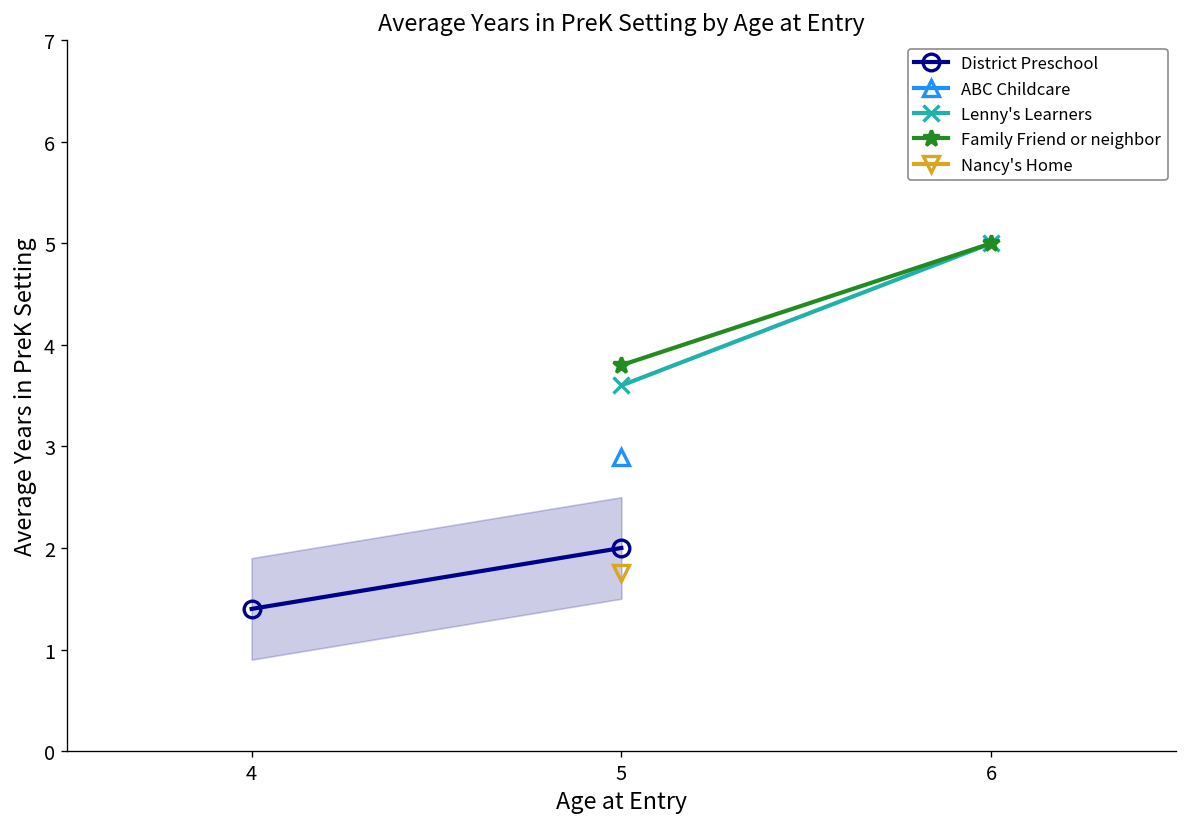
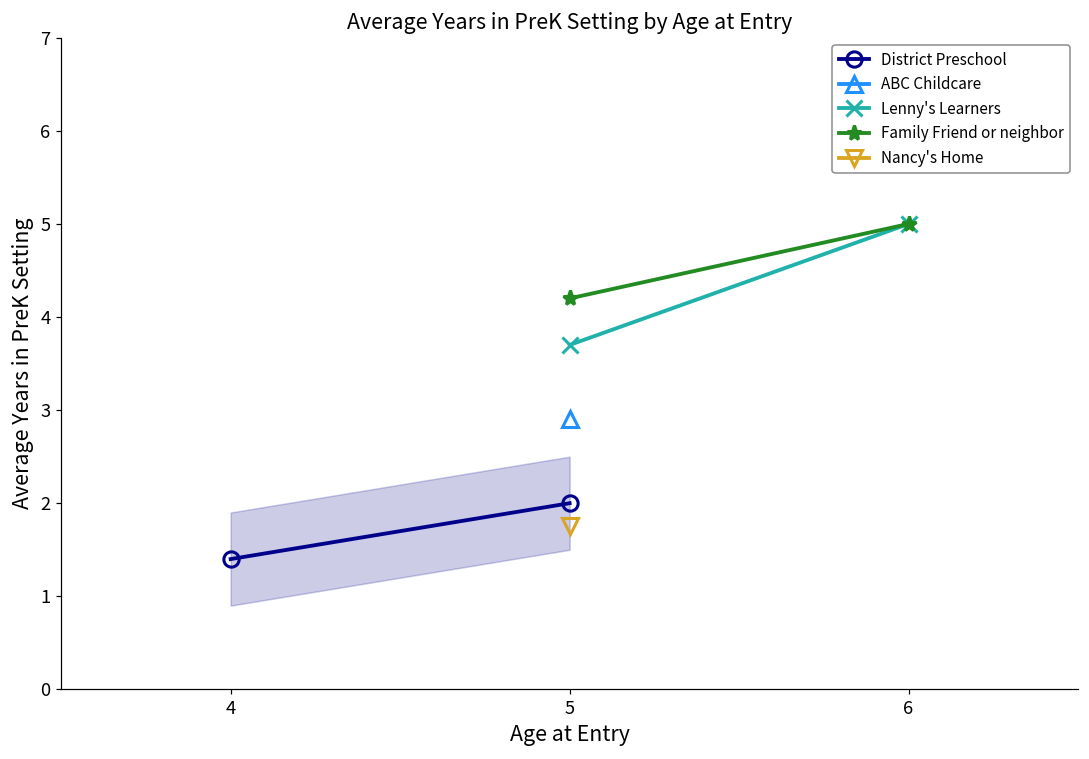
Lenny's Learners, 5: 3.6 -> 3.7
Family Friend or neighbor, 5: 3.8 -> 4.2
